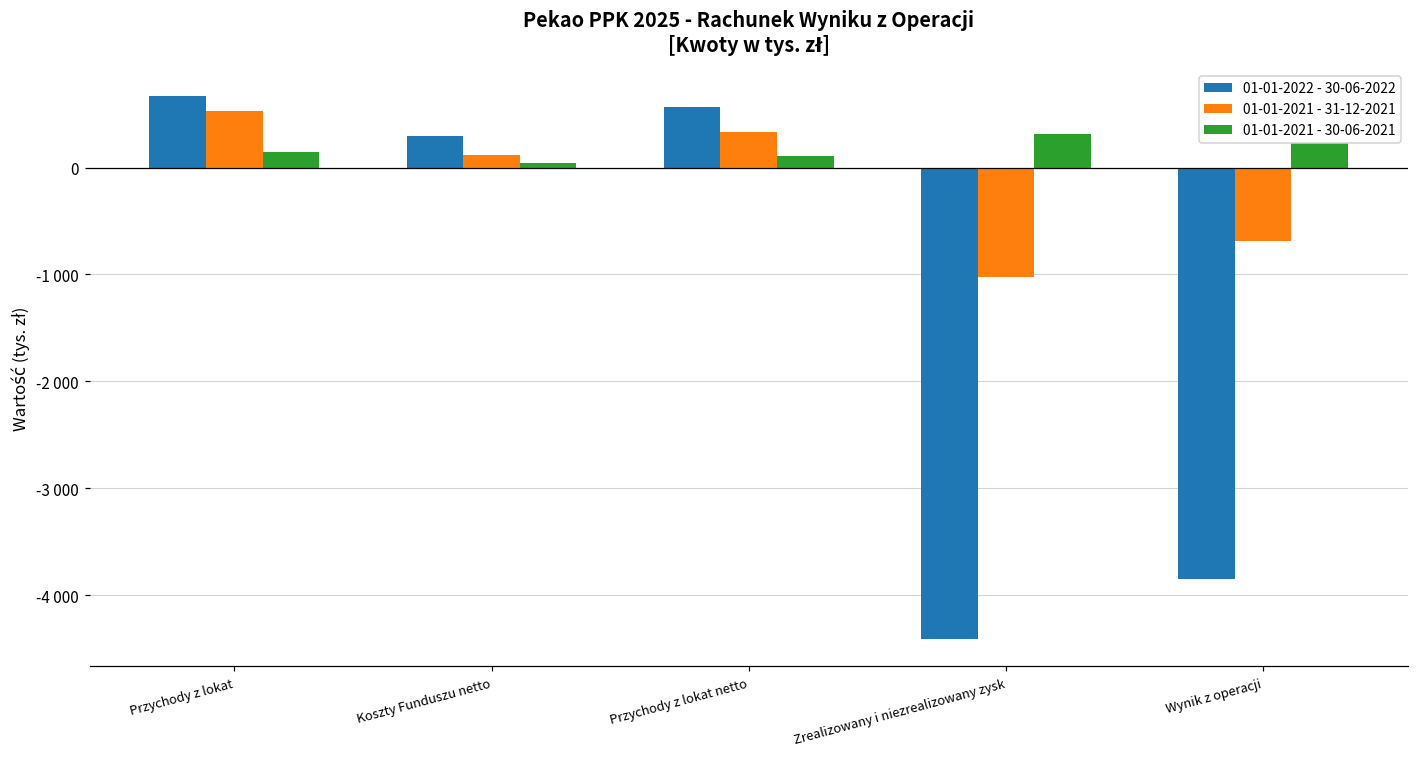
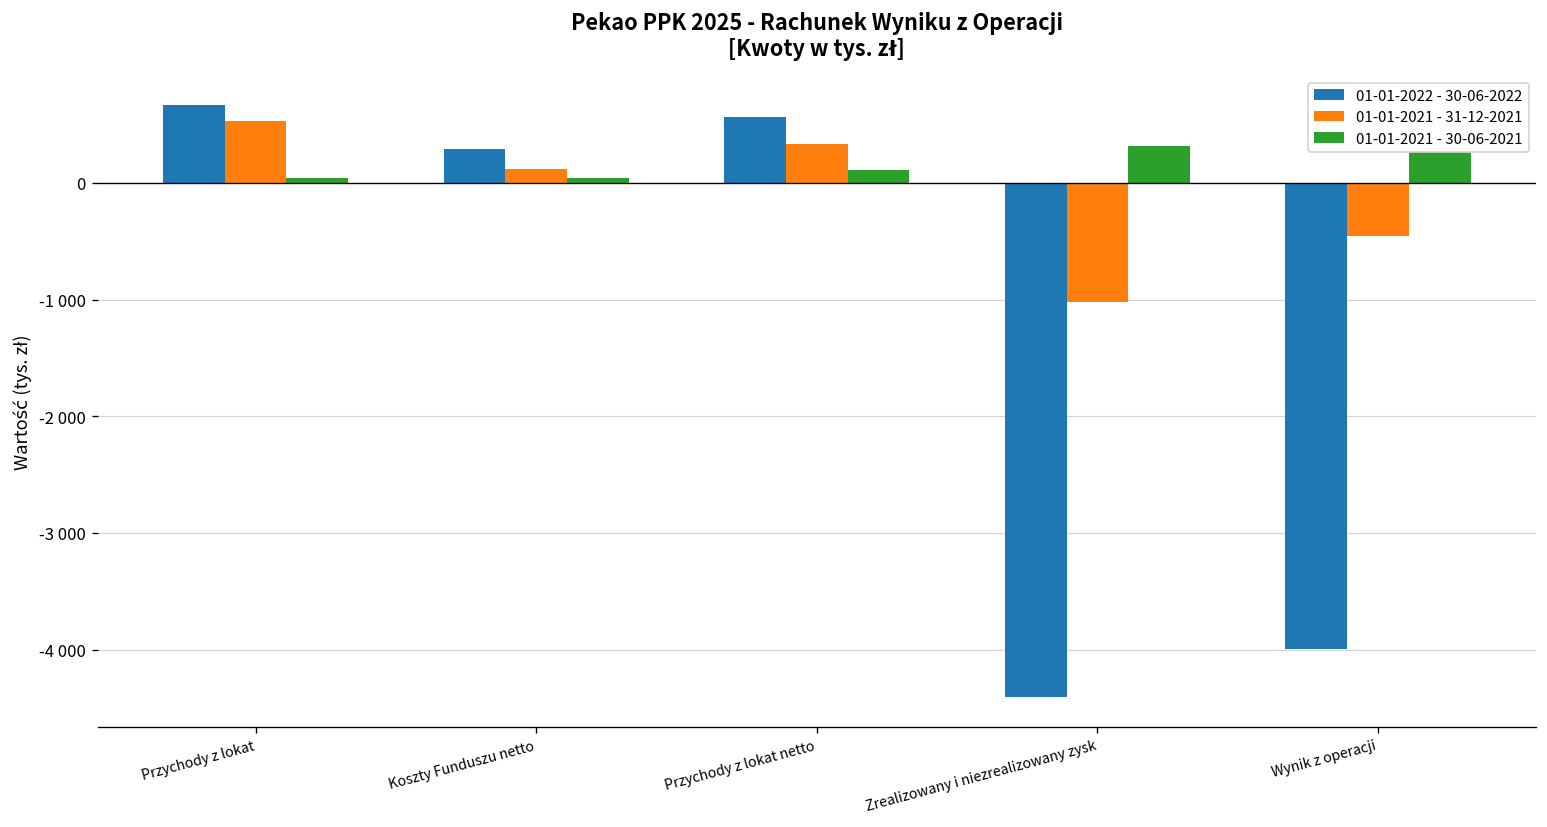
01-01-2021 - 30-06-2021, Przychody z lokat: 100 -> 0
01-01-2022 - 30-06-2022, Wynik z operacji: -3800 -> -4000
01-01-2021 - 31-12-2021, Wynik z operacji: -700 -> -500
